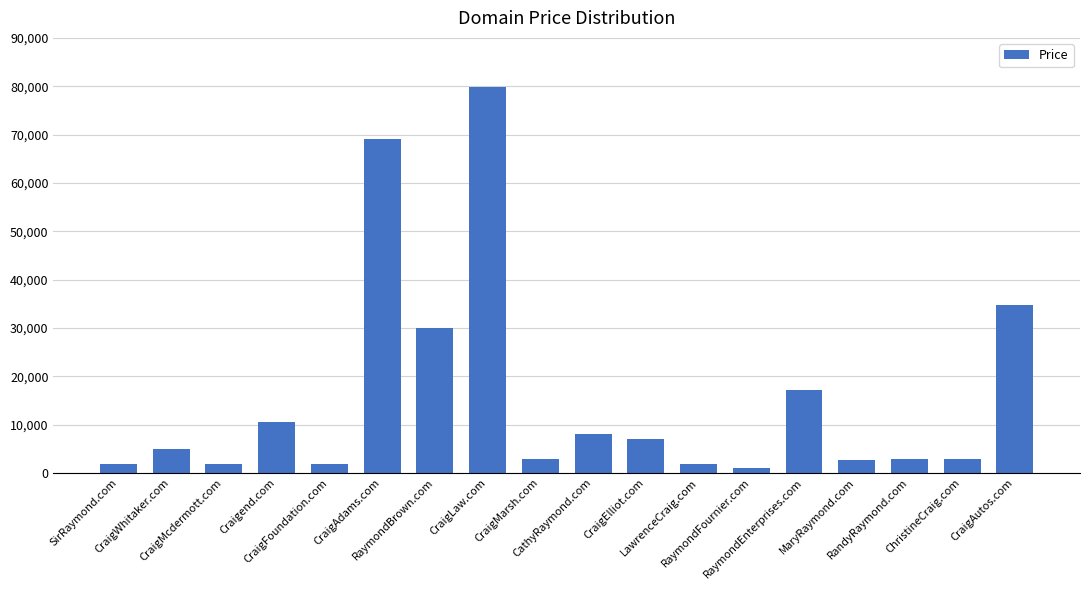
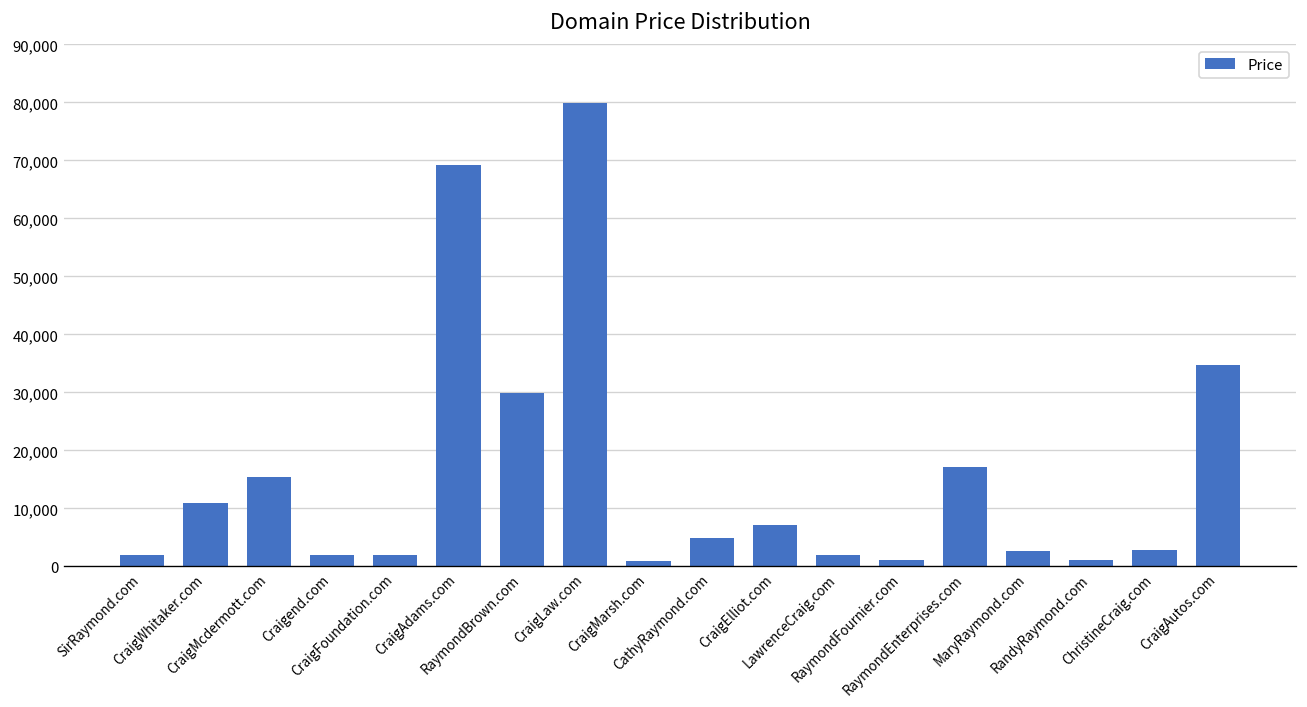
CraigWhitaker.com: 5,000 -> 11,000
CraigMcdermott.com: 2,000 -> 15,000
Craigend.com: 11,000 -> 2,000
CraigMarsh.com: 3,000 -> 1,000
CathyRaymond.com: 8,000 -> 5,000
RandyRaymond.com: 3,000 -> 1,000
